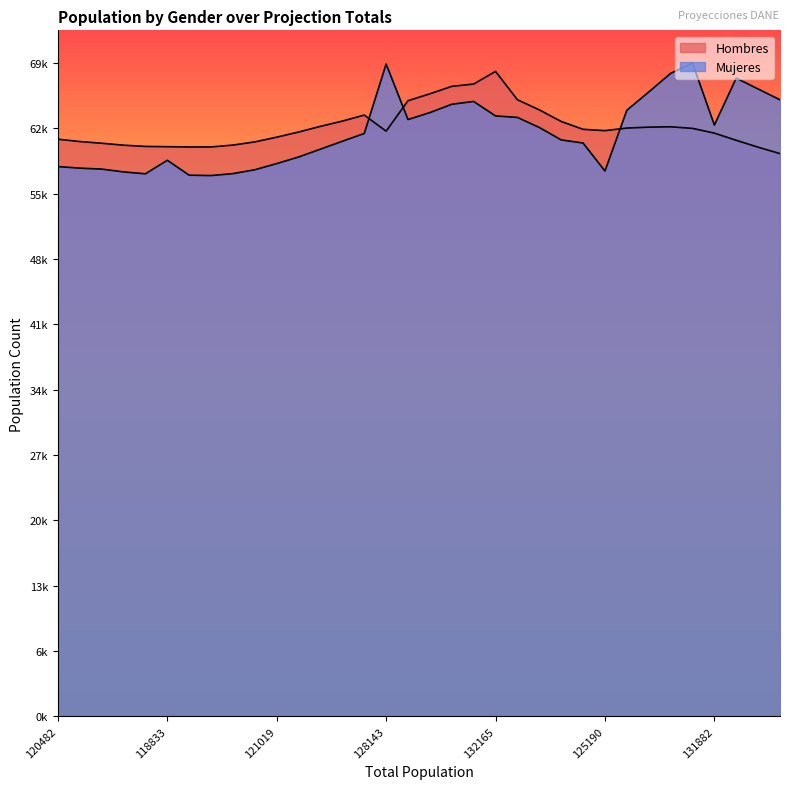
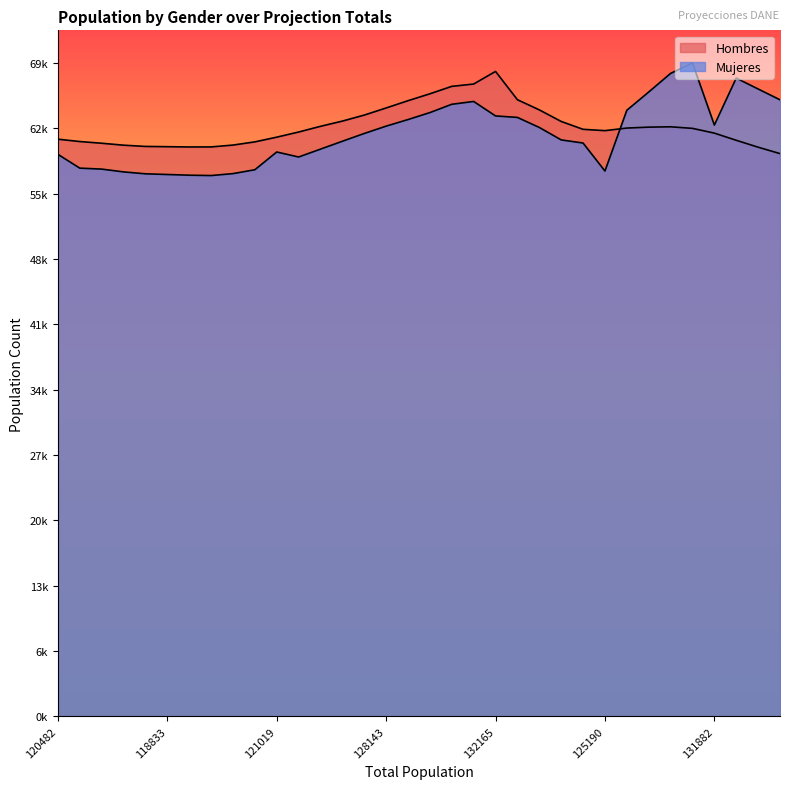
Mujeres, 120482: 59000 -> 60000
Mujeres, 118833: 59000 -> 58000
Mujeres, 121019: 59000 -> 60000
Hombres, 128143: 63000 -> 65000
Mujeres, 128143: 70000 -> 63000
